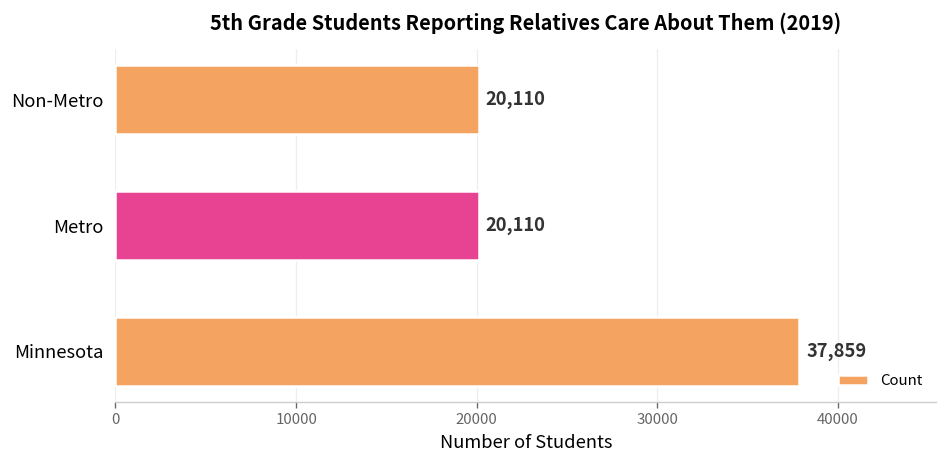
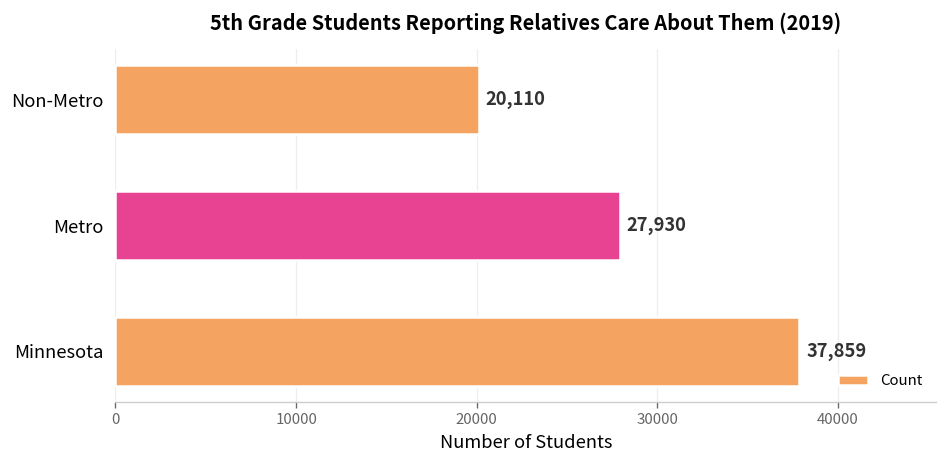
Metro: 20,110 -> 27,930
